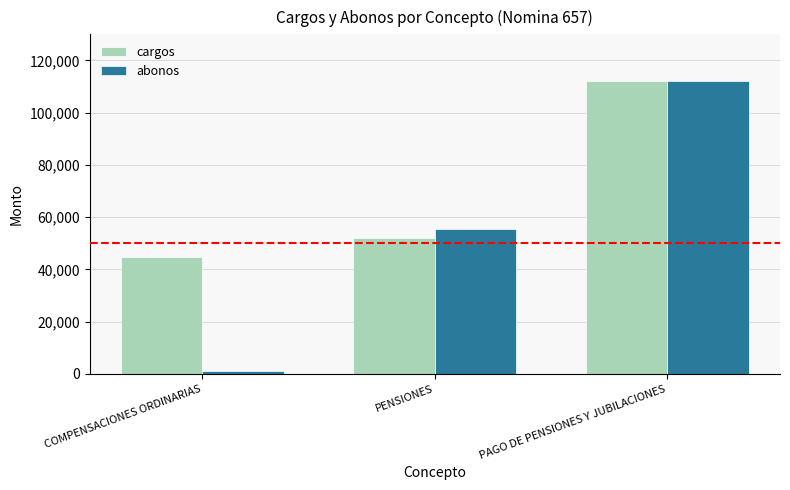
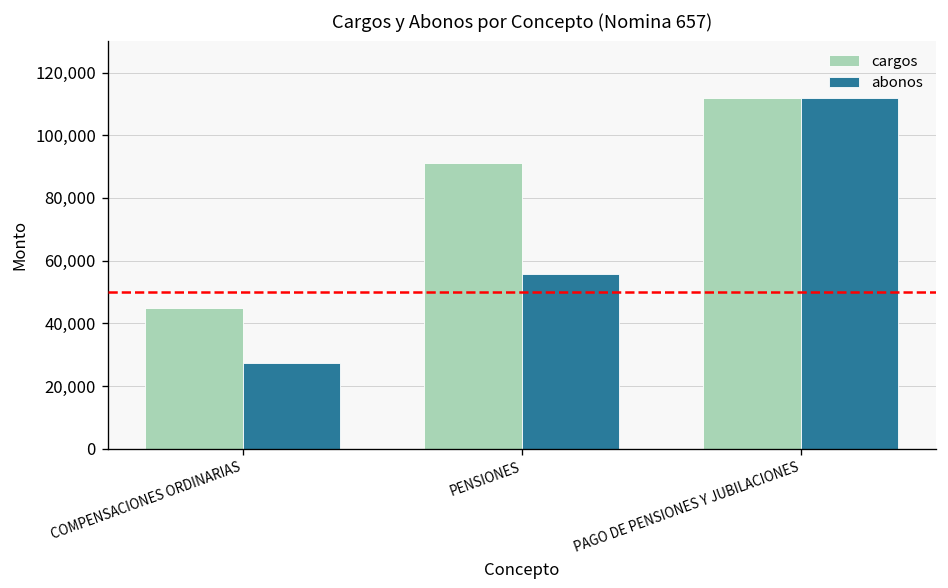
abonos, COMPENSACIONES ORDINARIAS: 1,000 -> 27,000
cargos, PENSIONES: 52,000 -> 91,000
